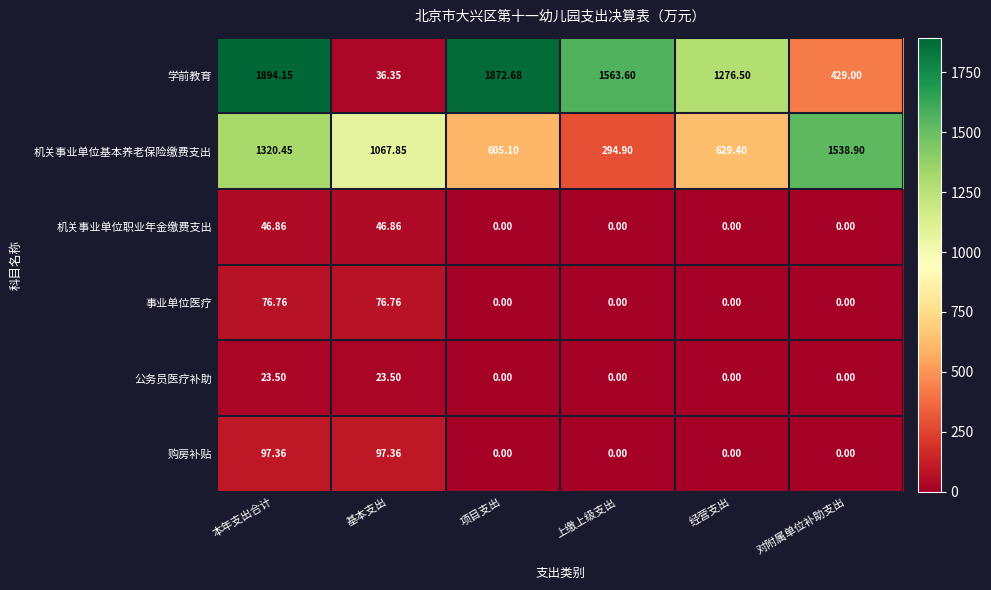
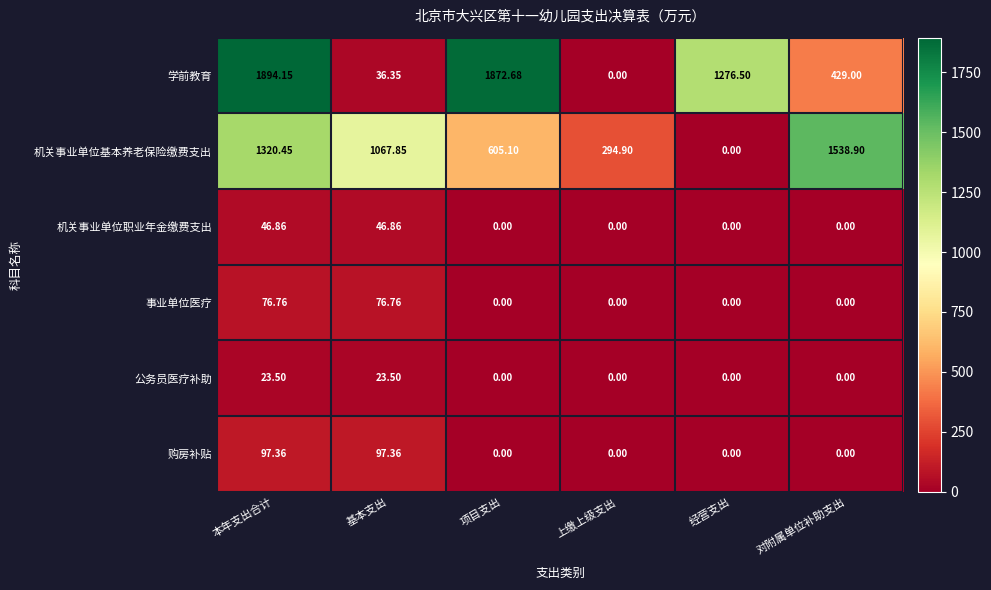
学前教育, 上缴上级支出: 1563.60 -> 0.00
机关事业单位基本养老保险缴费支出, 经营支出: 629.40 -> 0.00
